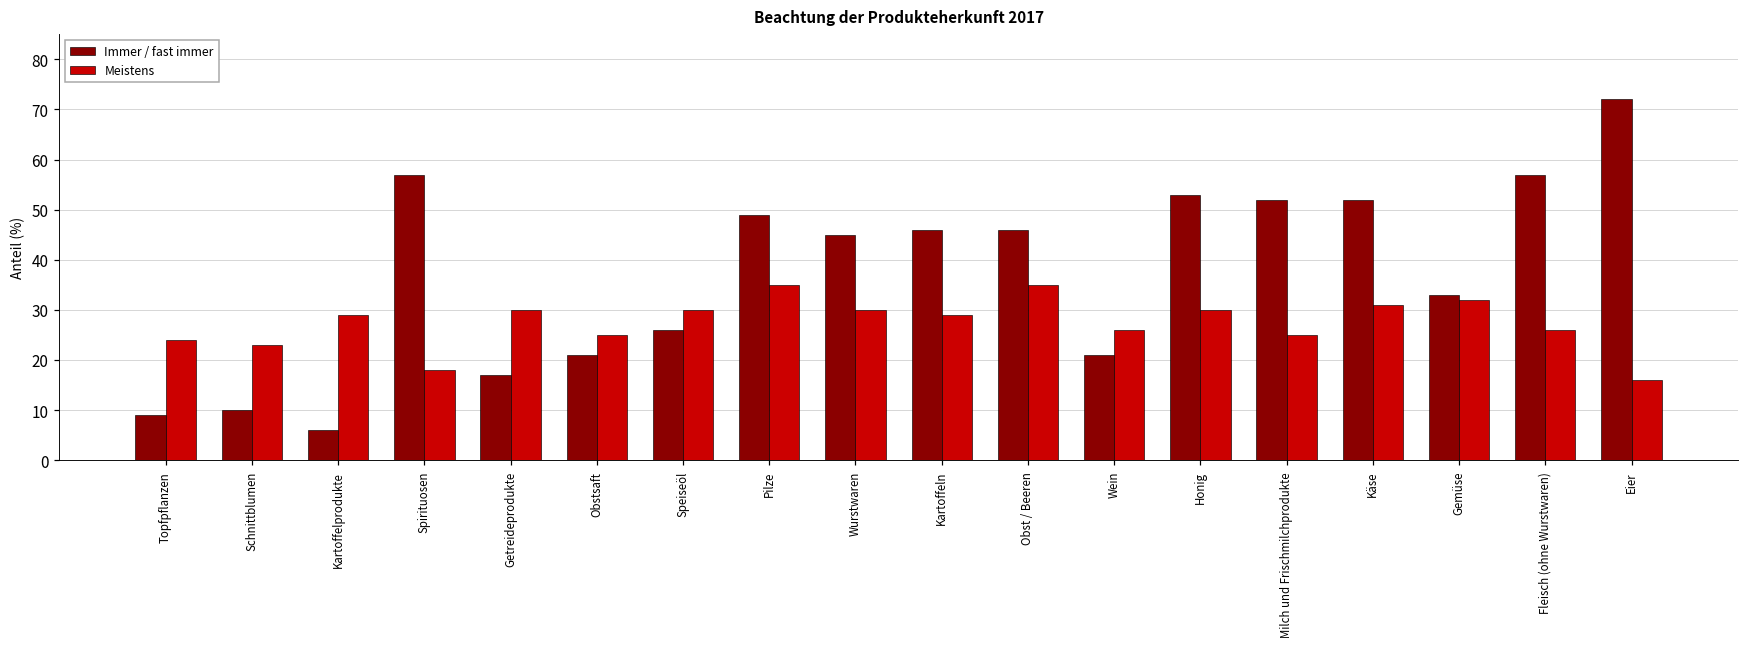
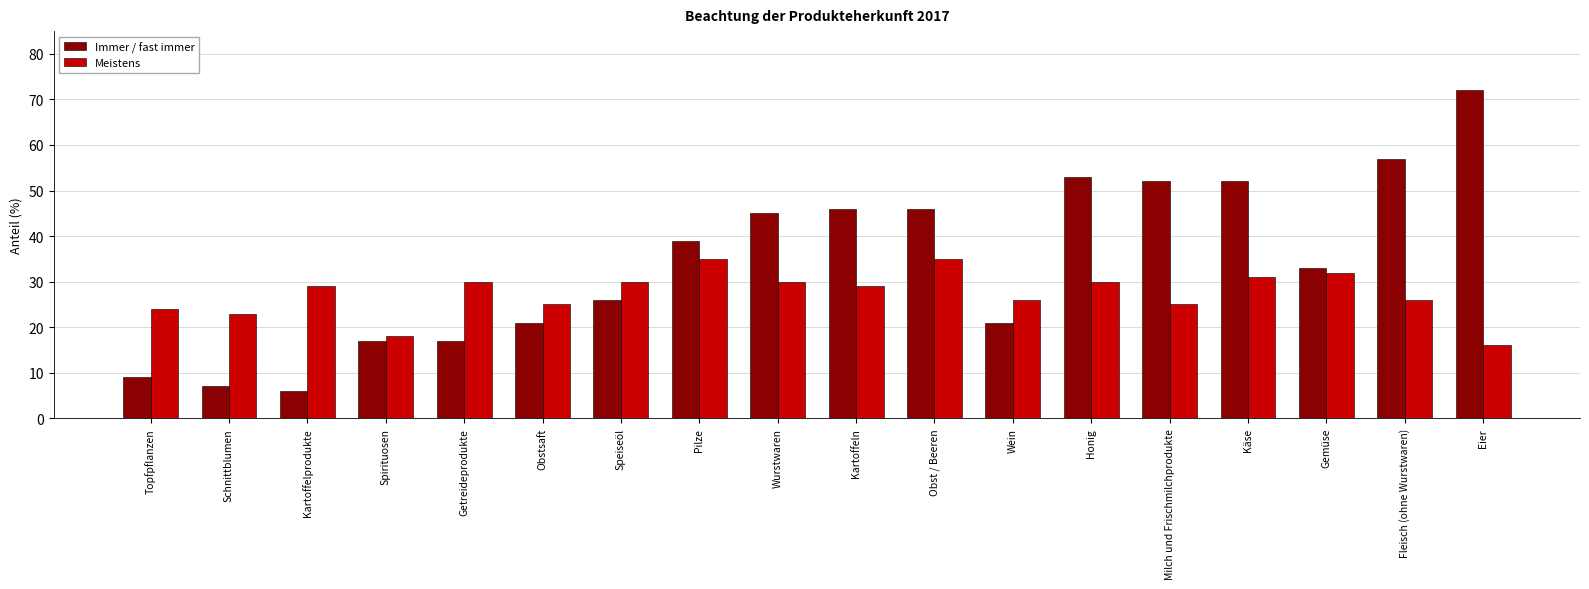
Immer / fast immer, Schnittblumen: 10 -> 7
Immer / fast immer, Spirituosen: 57 -> 17
Immer / fast immer, Pilze: 49 -> 39
